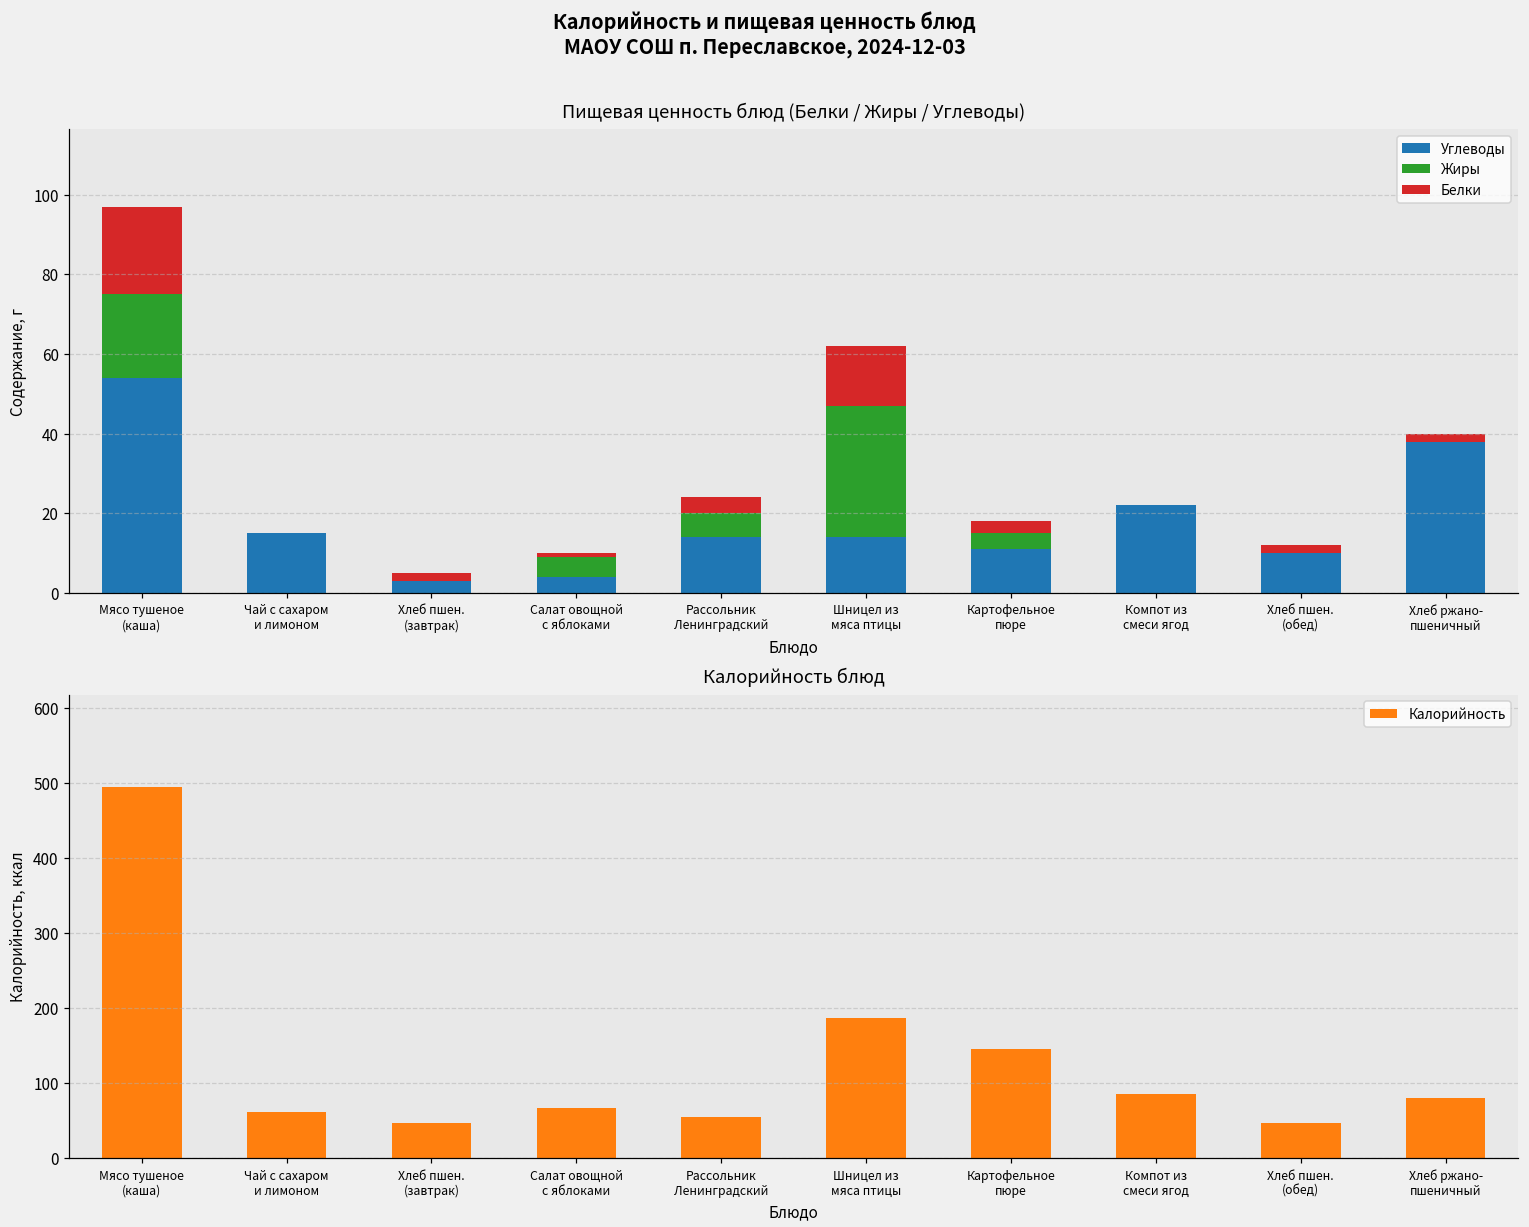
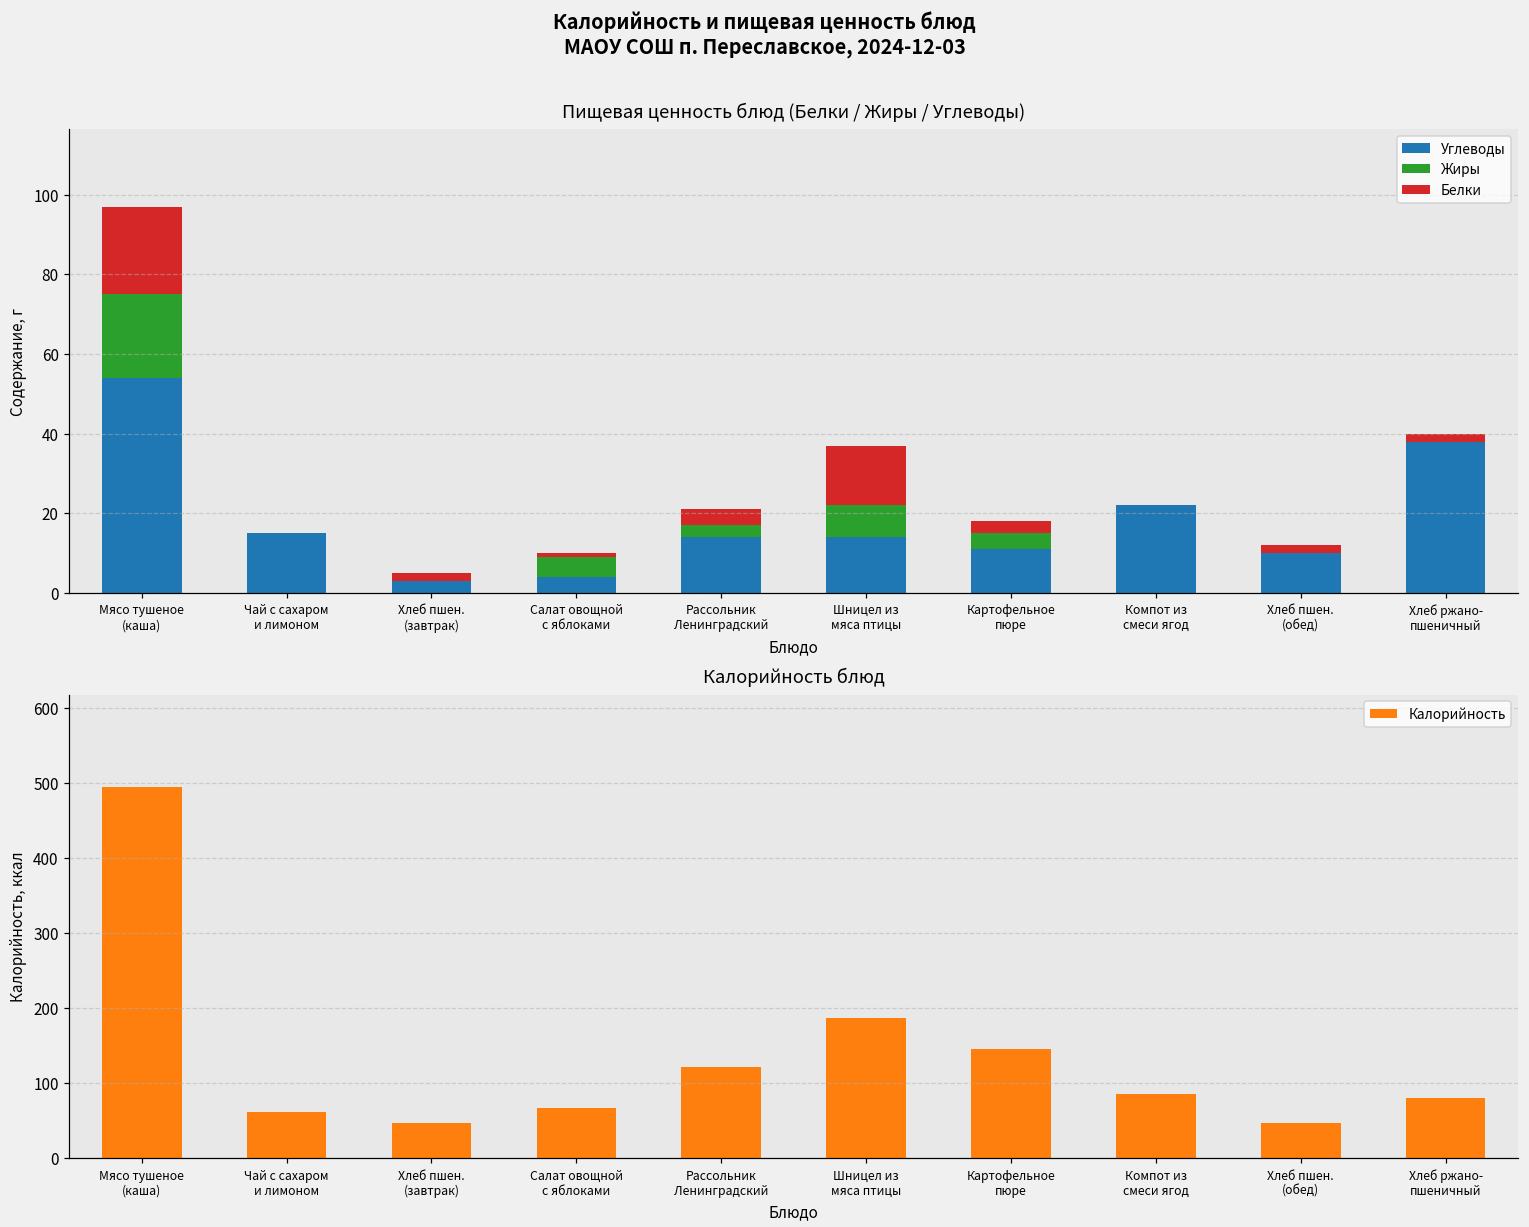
Пищевая ценность блюд (Белки / Жиры / Углеводы), Жиры, Рассольник Ленинградский: 6 -> 3
Пищевая ценность блюд (Белки / Жиры / Углеводы), Жиры, Шницел из мяса птицы: 33 -> 8
Калорийность блюд, Рассольник Ленинградский: 60 -> 120
